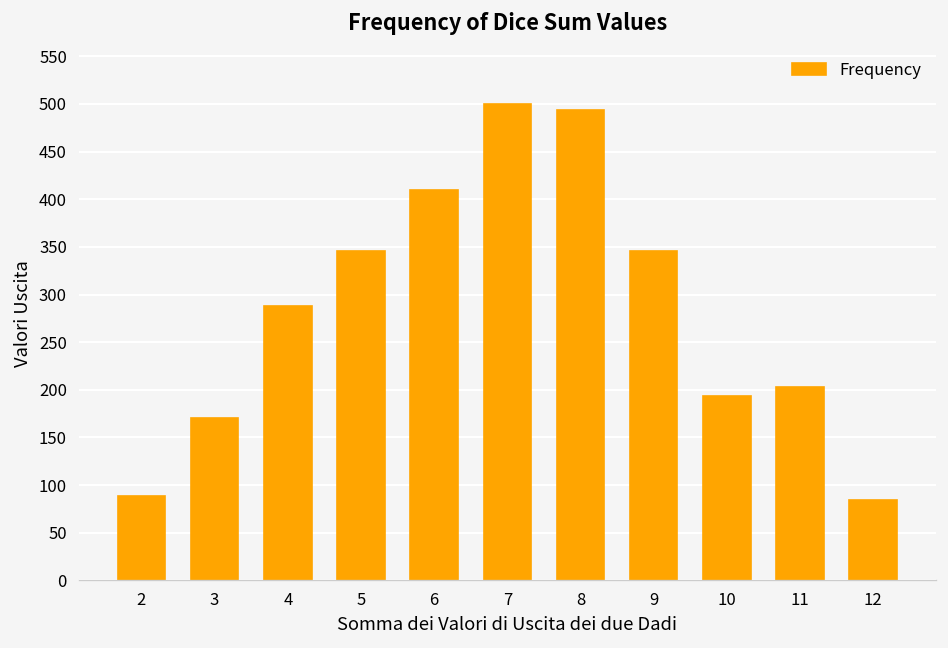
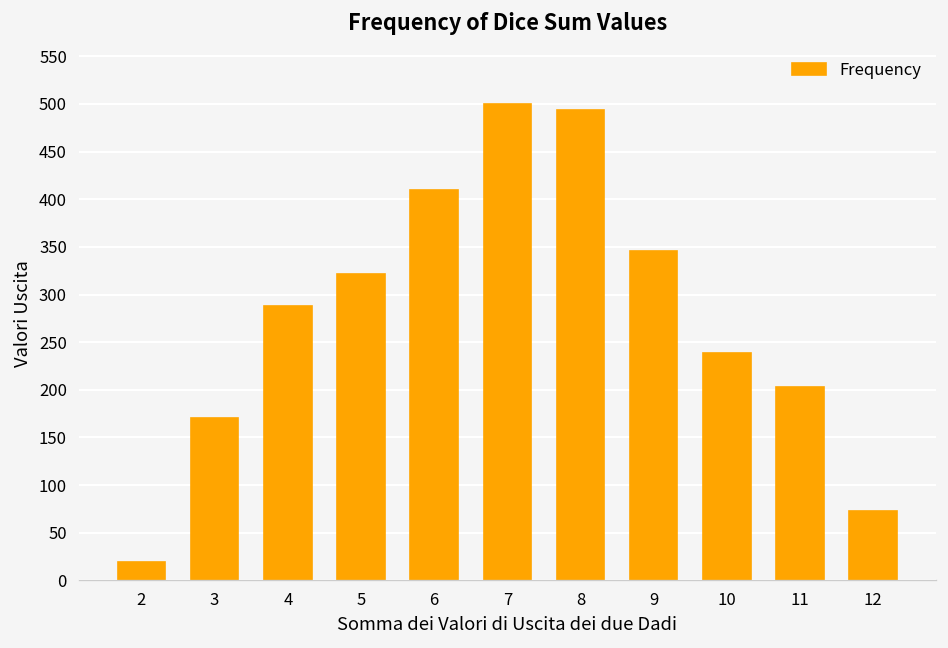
2: 90 -> 20
5: 350 -> 320
10: 190 -> 240
12: 80 -> 70
